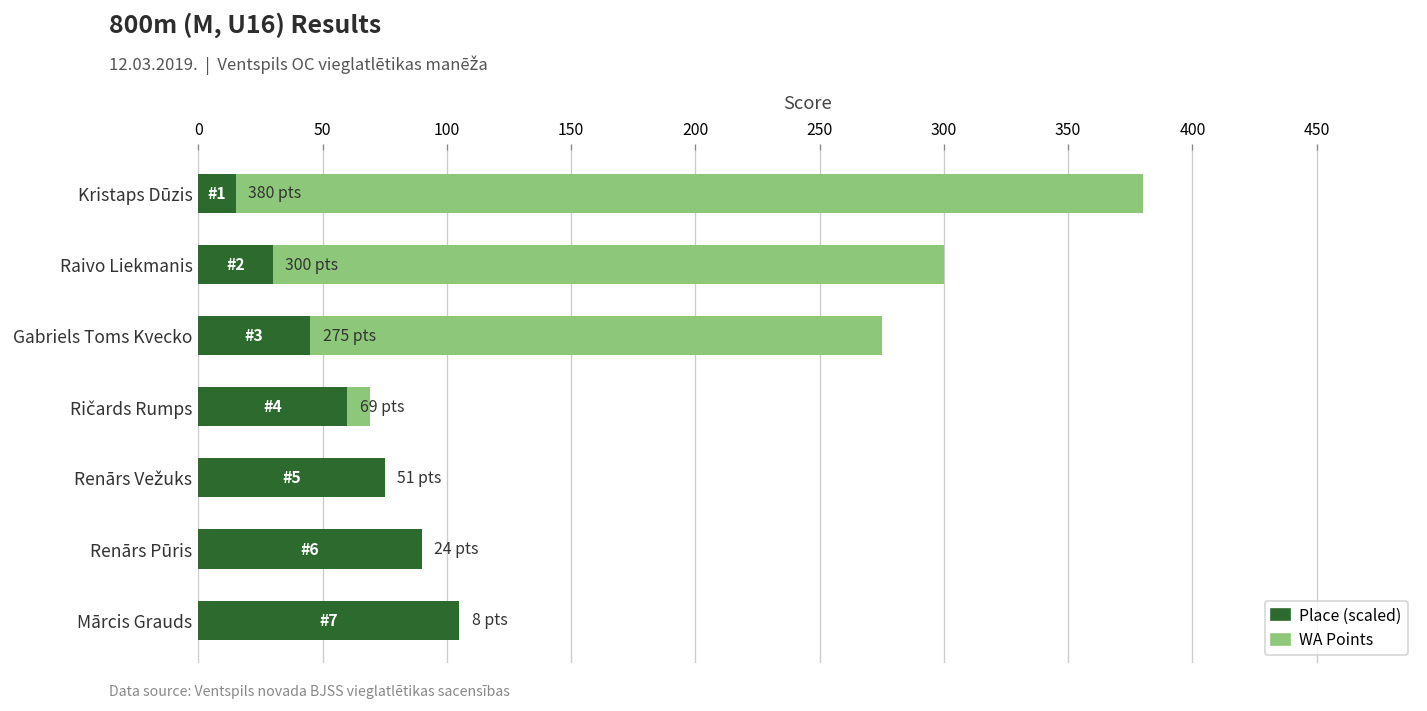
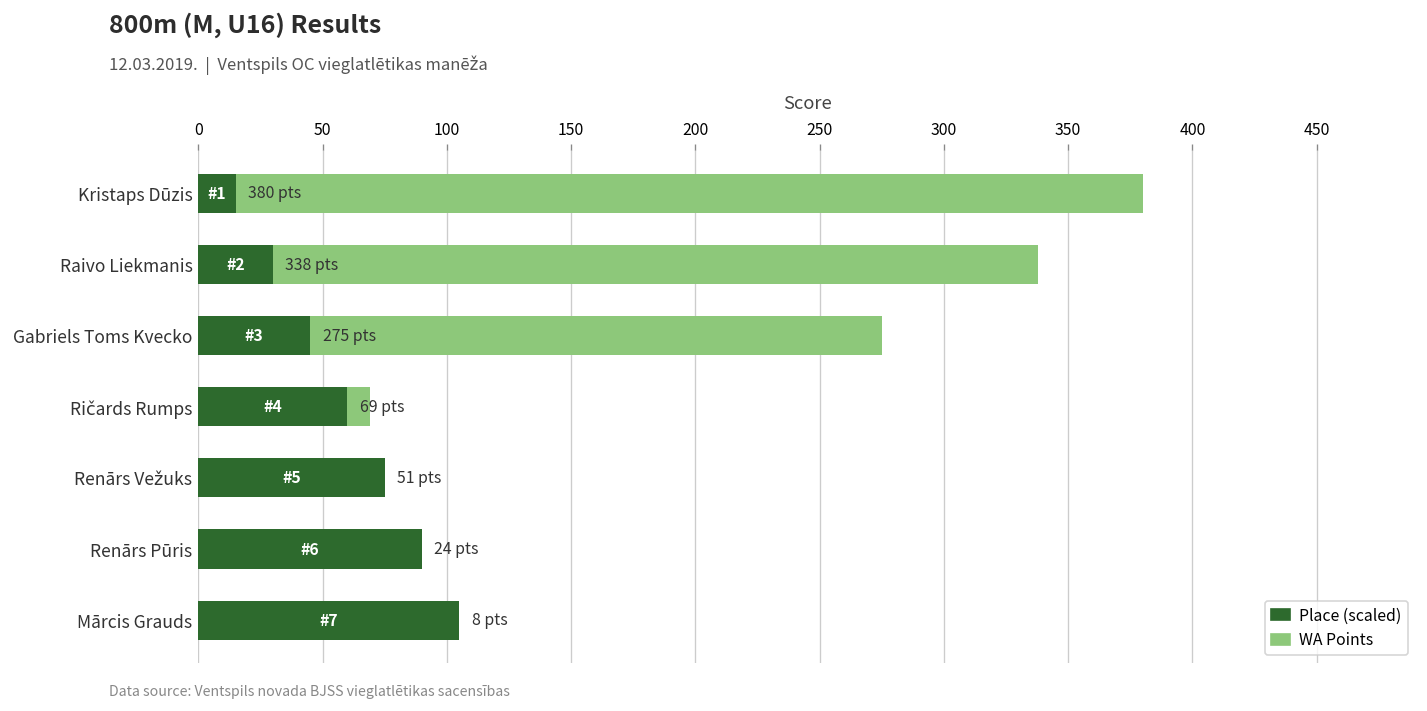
WA Points, Raivo Liekmanis: 300 -> 338
